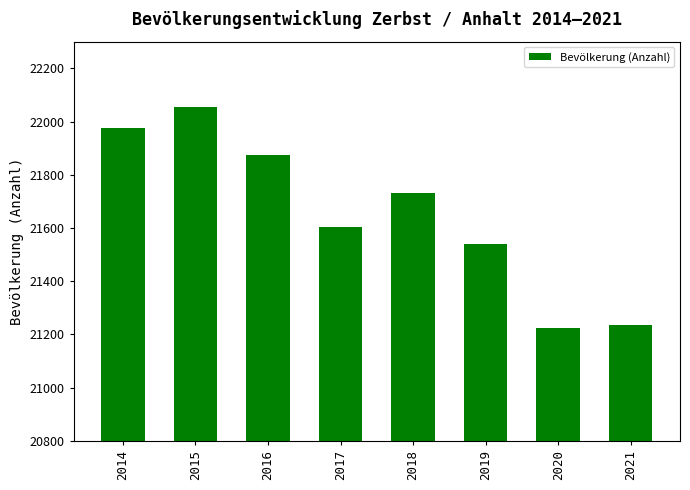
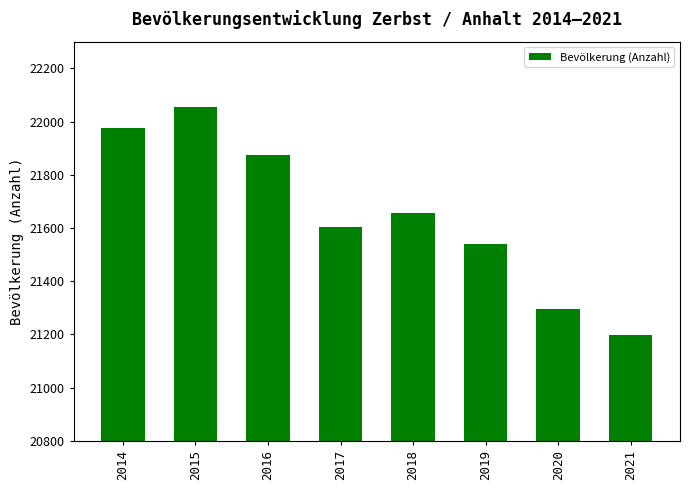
2018: 21730 -> 21660
2020: 21230 -> 21290
2021: 21230 -> 21200
